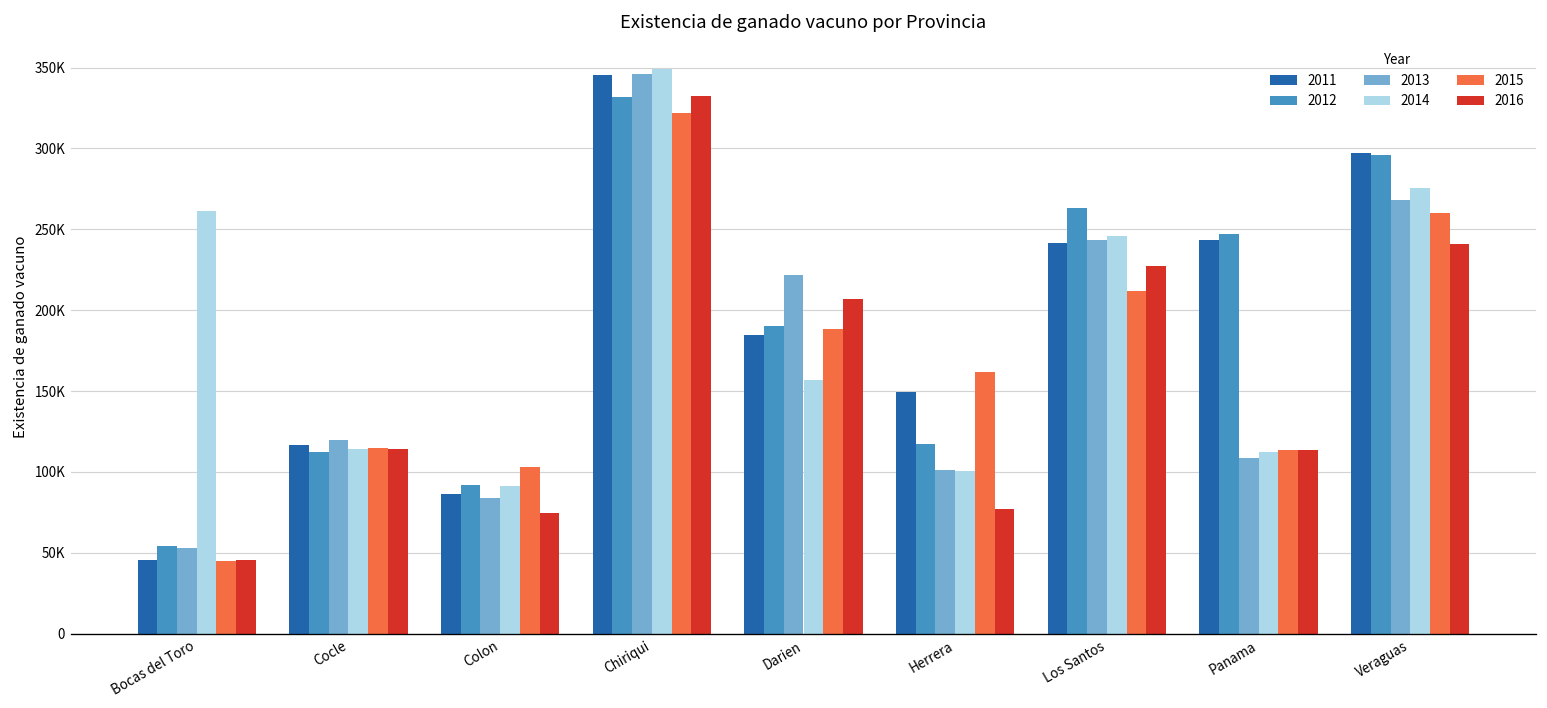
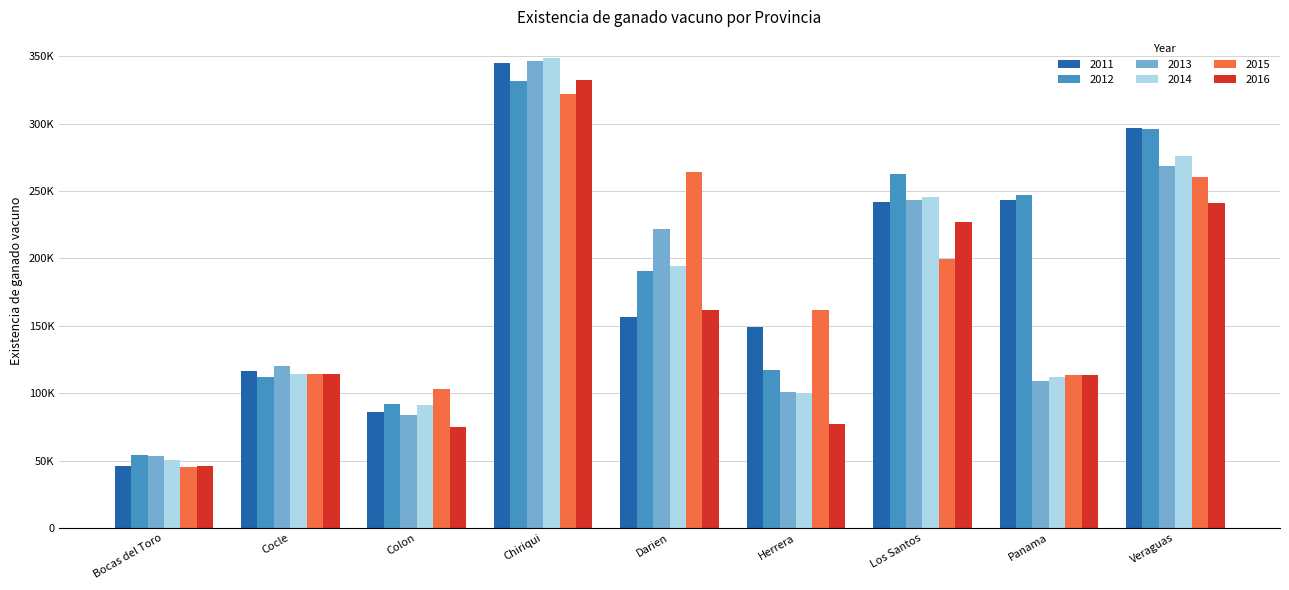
2014, Bocas del Toro: 261000 -> 51000
2011, Darien: 185000 -> 156000
2014, Darien: 157000 -> 194000
2015, Darien: 189000 -> 264000
2016, Darien: 207000 -> 162000
2015, Los Santos: 212000 -> 200000
